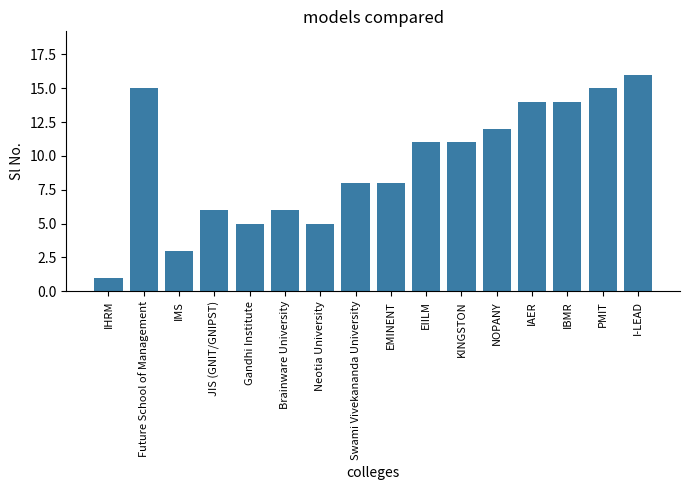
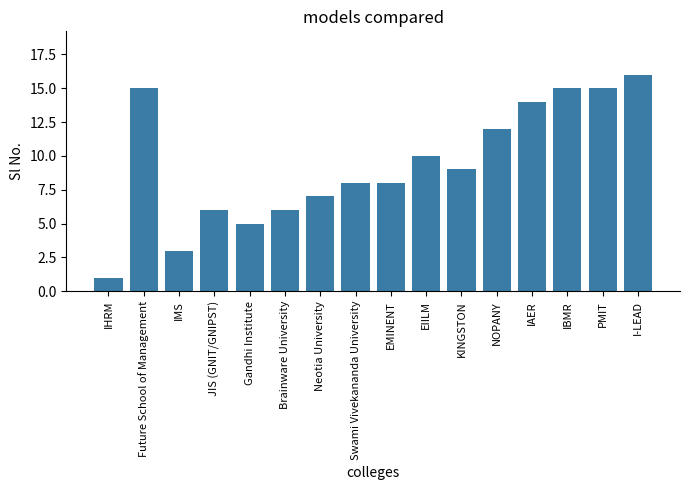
Neotia University: 5 -> 7
EIILM: 11 -> 10
KINGSTON: 11 -> 9
IBMR: 14 -> 15
